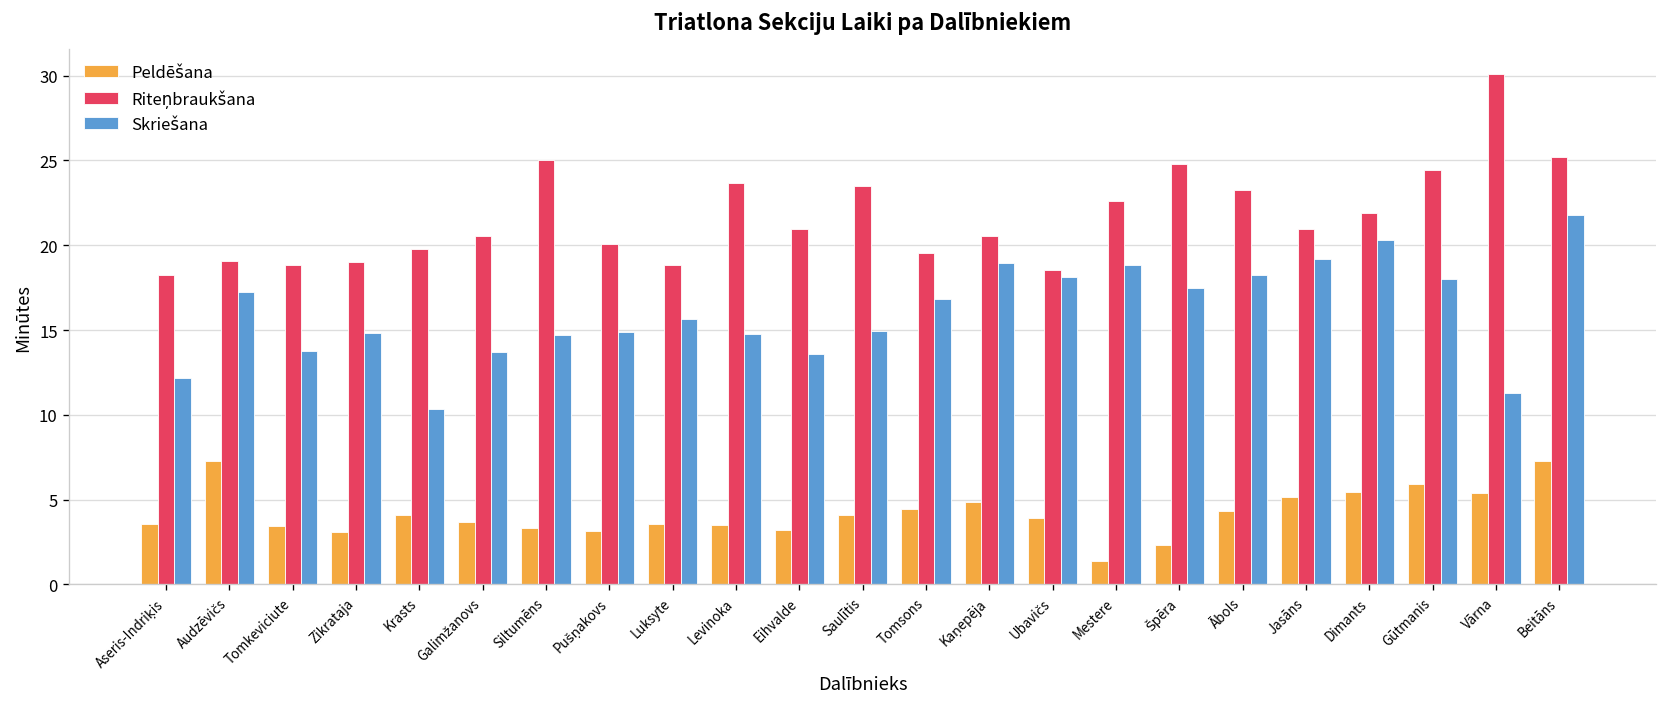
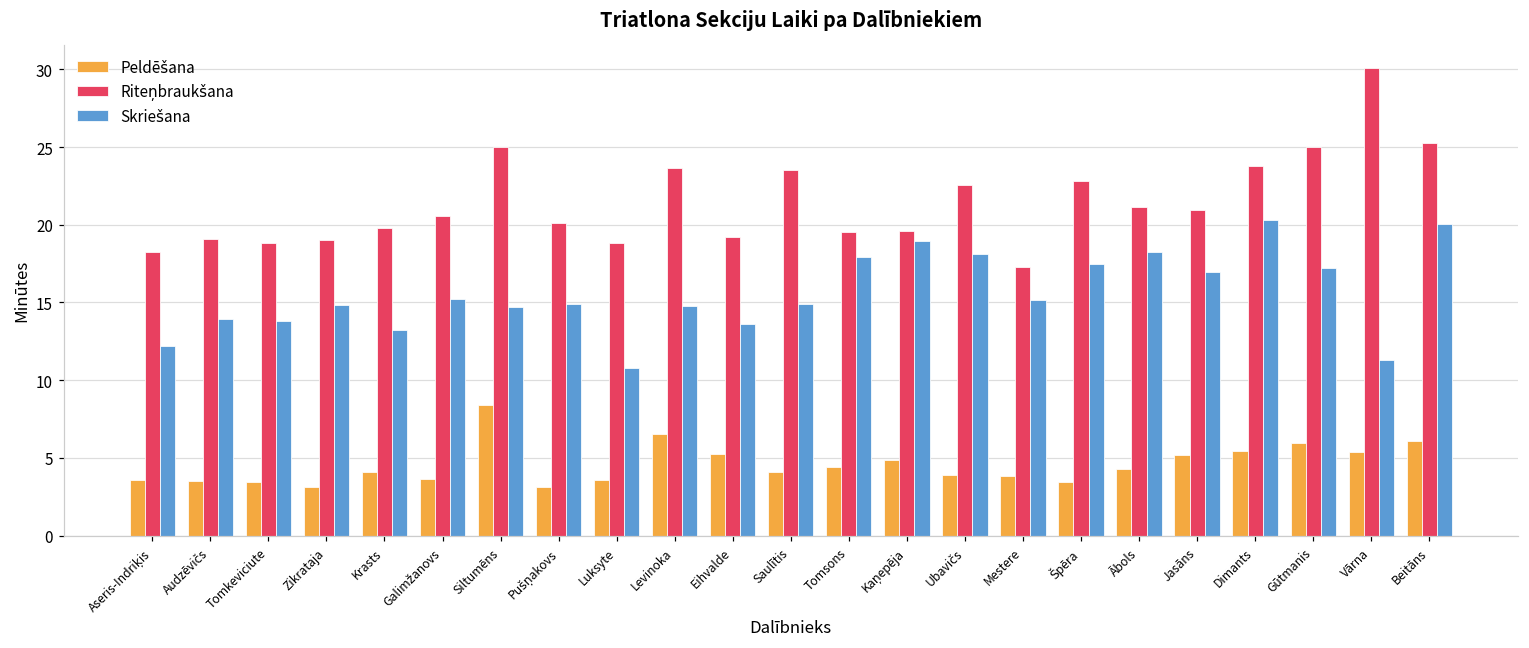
Peldēšana, Audzēvičs: 7.3 -> 3.5
Skriešana, Audzēvičs: 17.2 -> 14.0
Skriešana, Krasts: 10.4 -> 13.3
Skriešana, Galimžanovs: 13.7 -> 15.2
Peldēšana, Siltumēns: 3.3 -> 8.4
Skriešana, Luksyte: 15.7 -> 10.8
Peldēšana, Levinoka: 3.5 -> 6.5
Peldēšana, Eihvalde: 3.2 -> 5.3
Riteņbraukšana, Eihvalde: 20.9 -> 19.2
Skriešana, Tomsons: 16.8 -> 18.0
Riteņbraukšana, Kaņepēja: 20.6 -> 19.6
Riteņbraukšana, Ubavičs: 18.5 -> 22.5
Peldēšana, Mestere: 1.4 -> 3.8
Riteņbraukšana, Mestere: 22.6 -> 17.3
Skriešana, Mestere: 18.9 -> 15.2
Peldēšana, Špēra: 2.3 -> 3.4
Riteņbraukšana, Špēra: 24.8 -> 22.8
Riteņbraukšana, Ābols: 23.2 -> 21.2
Skriešana, Jasāns: 19.2 -> 17.0
Riteņbraukšana, Dimants: 21.9 -> 23.8
Riteņbraukšana, Gūtmanis: 24.5 -> 25.0
Skriešana, Gūtmanis: 18.0 -> 17.2
Peldēšana, Beitāns: 7.3 -> 6.1
Skriešana, Beitāns: 21.8 -> 20.0
